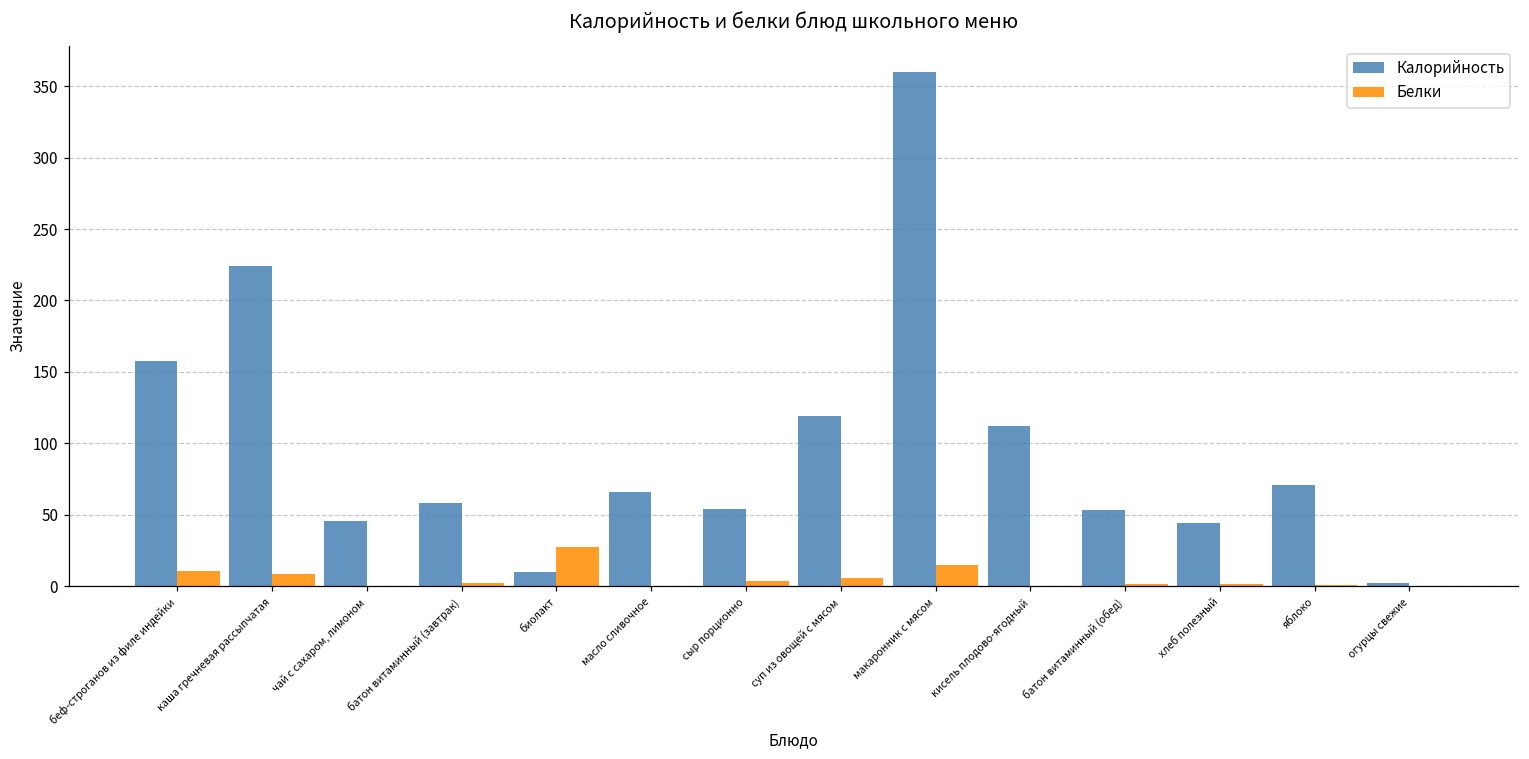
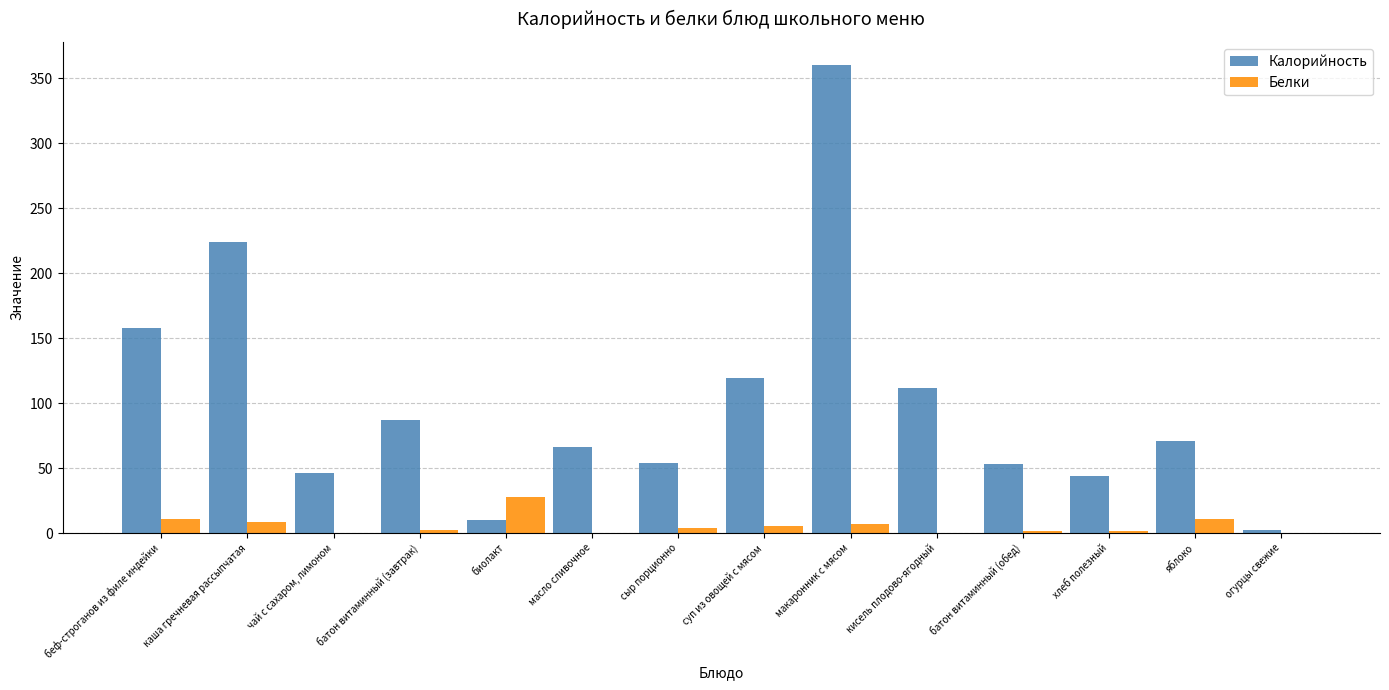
Калорийность, батон витаминный (завтрак): 58 -> 87
Белки, макаронник с мясом: 15 -> 7
Белки, яблоко: 1 -> 10
